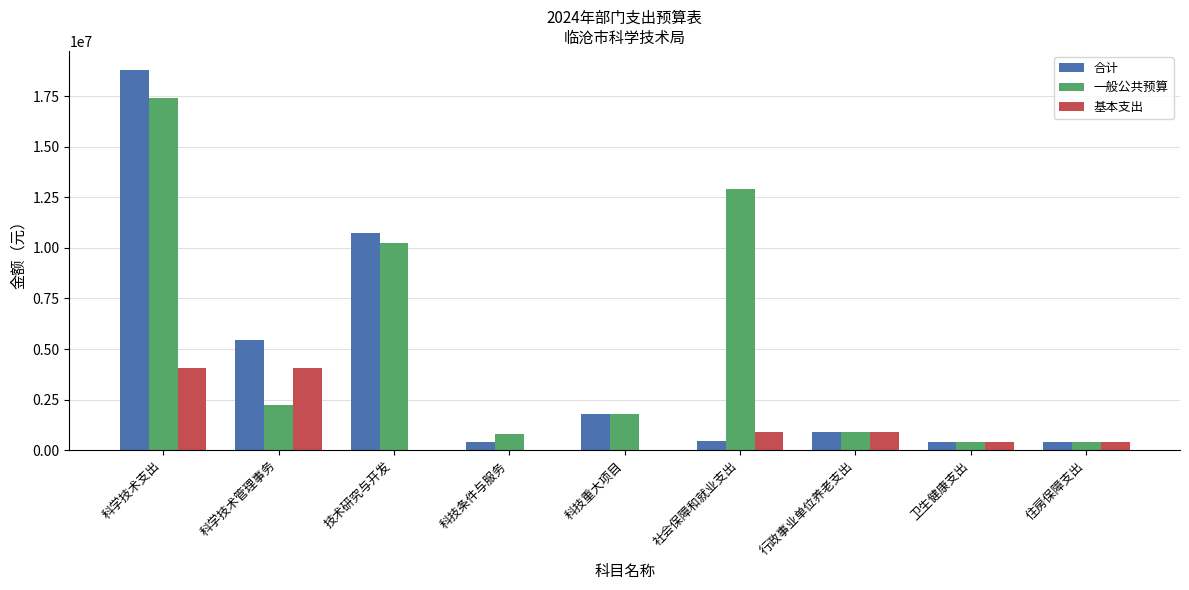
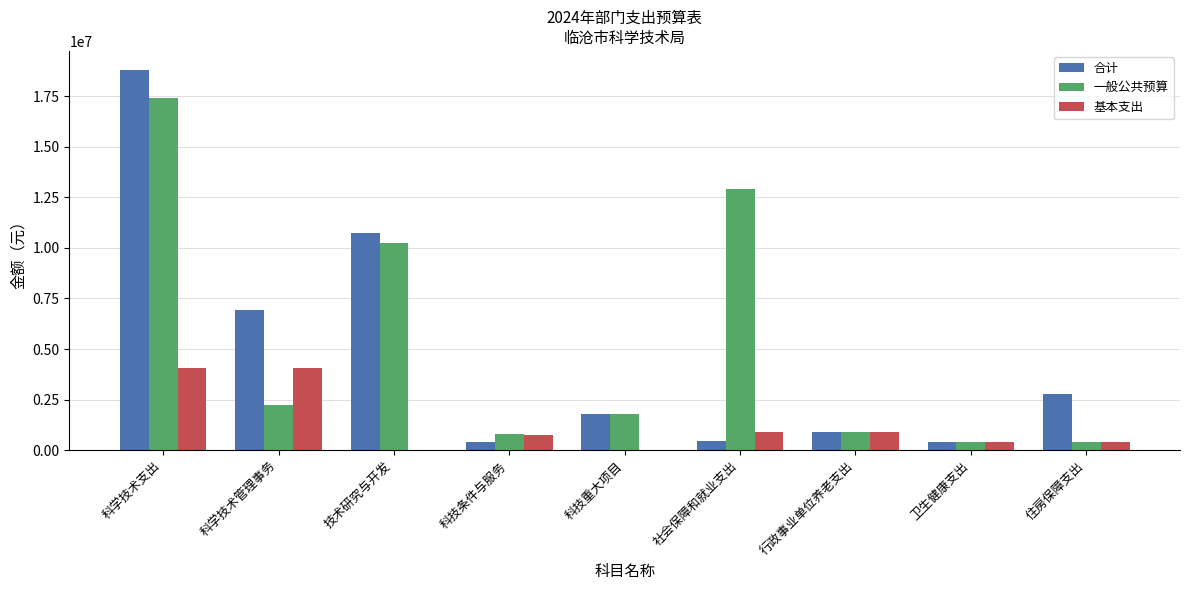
合计, 科学技术管理事务: 5500000 -> 6900000
基本支出, 科技条件与服务: 0 -> 700000
合计, 住房保障支出: 400000 -> 2800000
